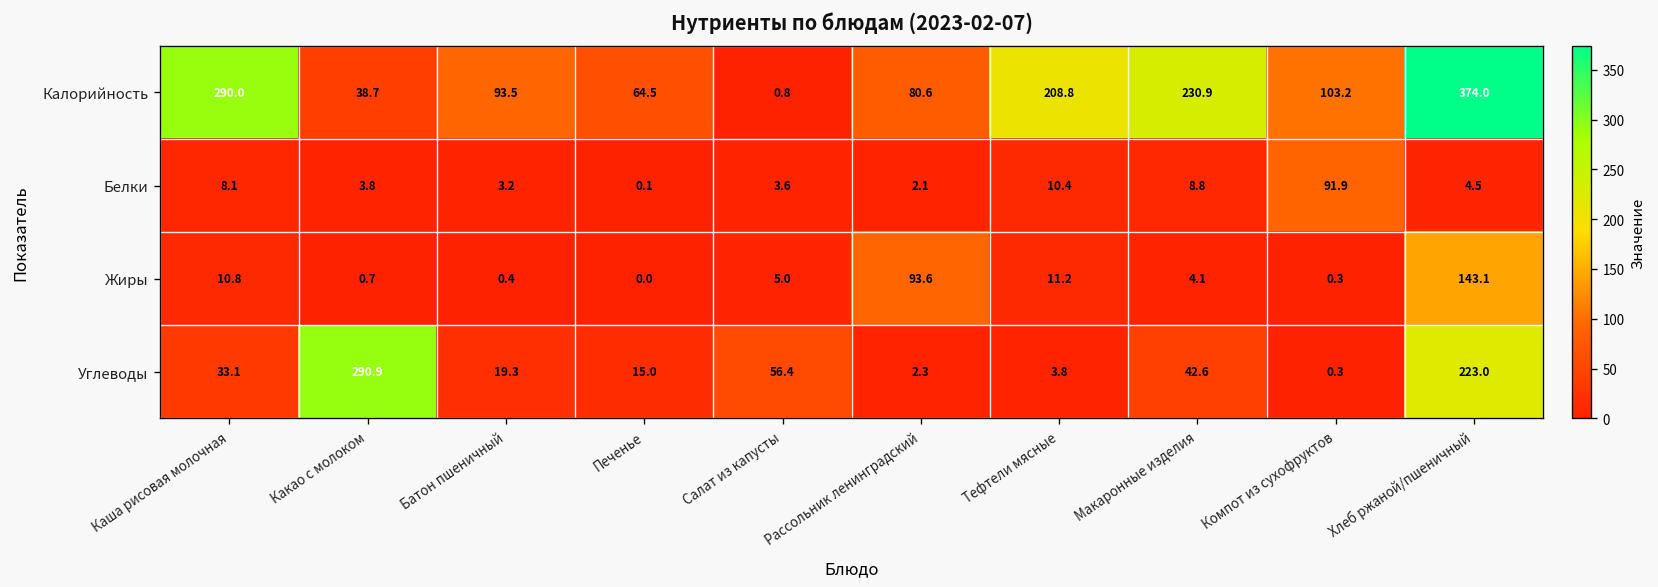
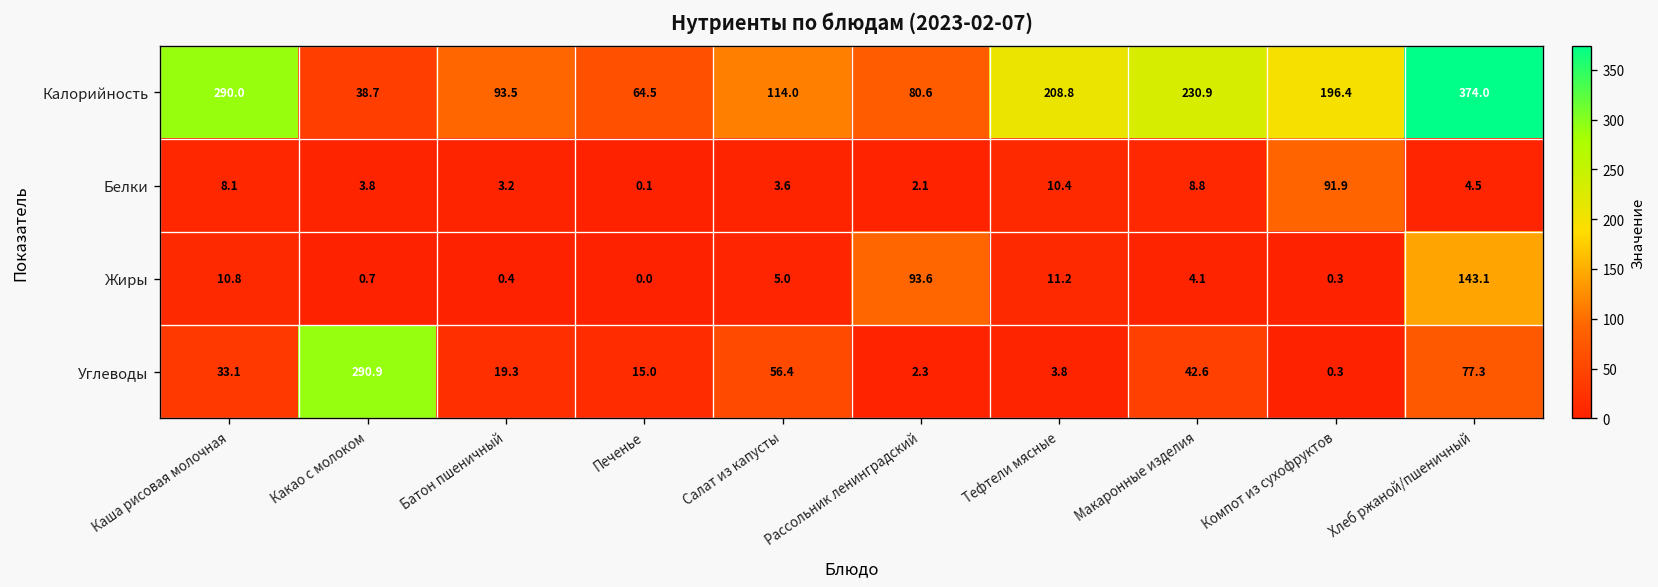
Калорийность, Салат из капусты: 0.8 -> 114.0
Калорийность, Компот из сухофруктов: 103.2 -> 196.4
Углеводы, Хлеб ржаной/пшеничный: 223.0 -> 77.3
